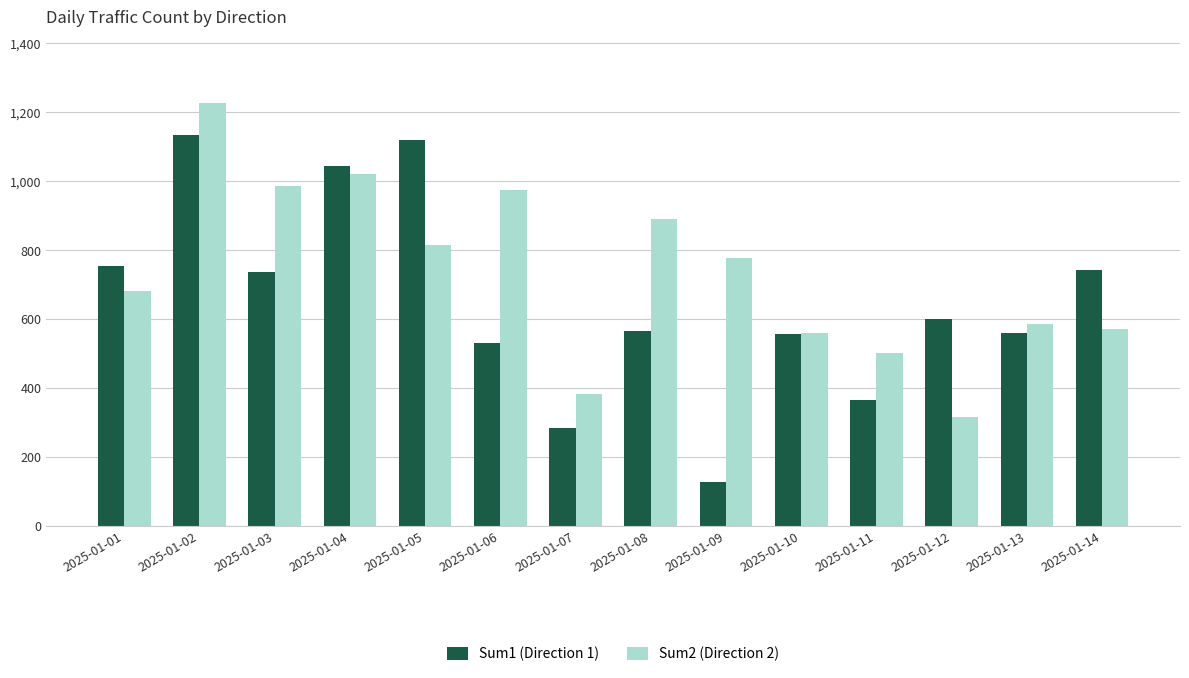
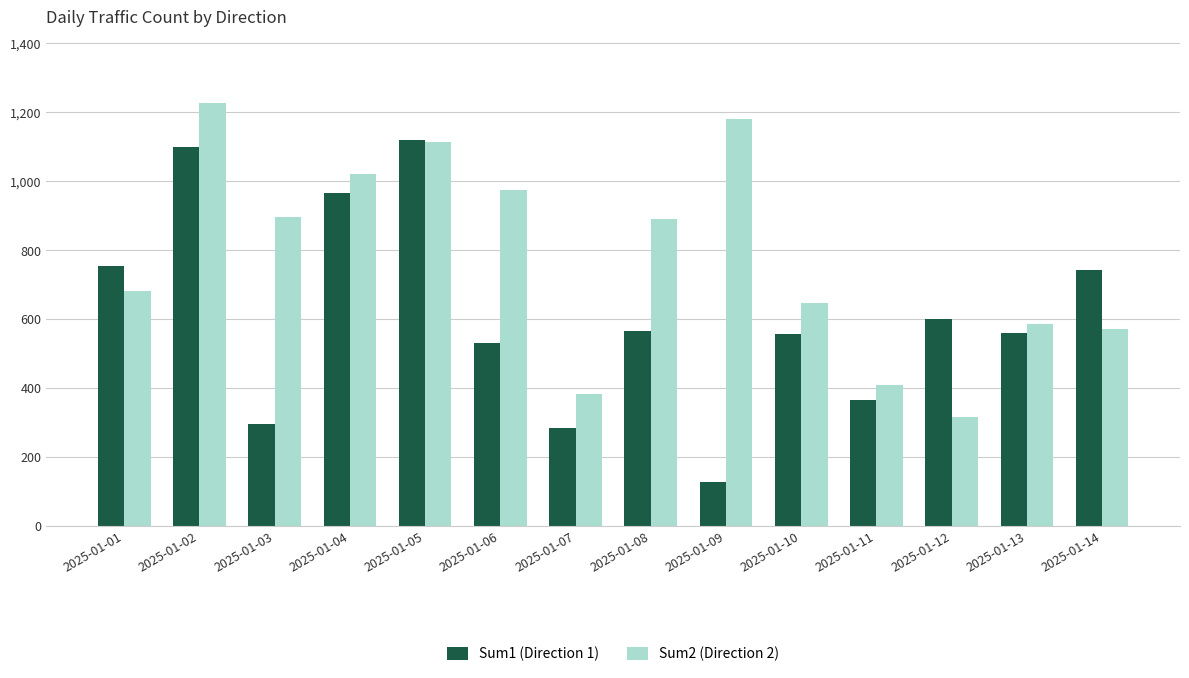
Sum1 (Direction 1), 2025-01-02: 1,130 -> 1,100
Sum1 (Direction 1), 2025-01-03: 740 -> 290
Sum2 (Direction 2), 2025-01-03: 990 -> 900
Sum1 (Direction 1), 2025-01-04: 1,040 -> 970
Sum2 (Direction 2), 2025-01-05: 820 -> 1,110
Sum2 (Direction 2), 2025-01-09: 780 -> 1,180
Sum2 (Direction 2), 2025-01-10: 560 -> 650
Sum2 (Direction 2), 2025-01-11: 500 -> 410
